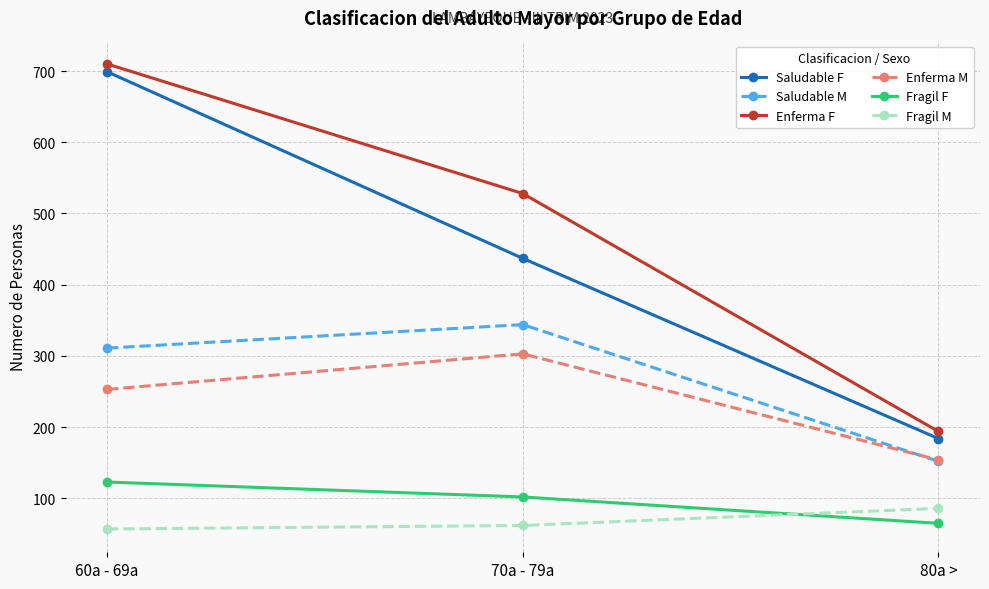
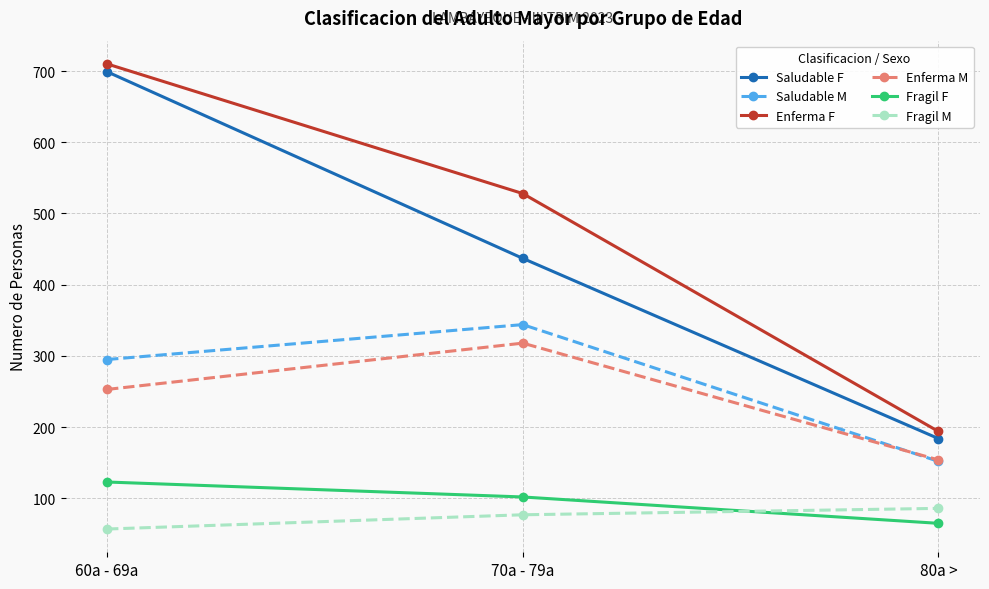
Saludable M, 60a - 69a: 310 -> 300
Enferma M, 70a - 79a: 300 -> 320
Fragil M, 70a - 79a: 60 -> 80
